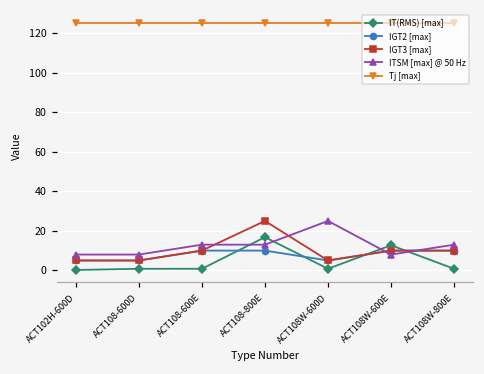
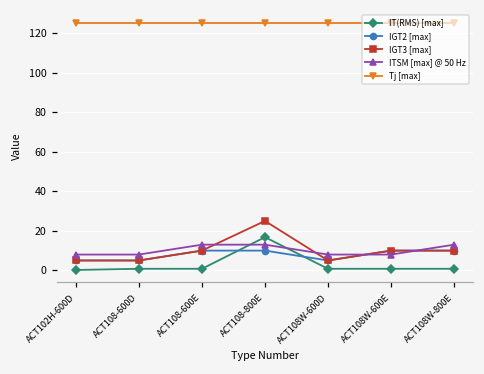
ITSM [max] @ 50 Hz, ACT108W-600D: 25 -> 8
IT(RMS) [max], ACT108W-600E: 13 -> 1
